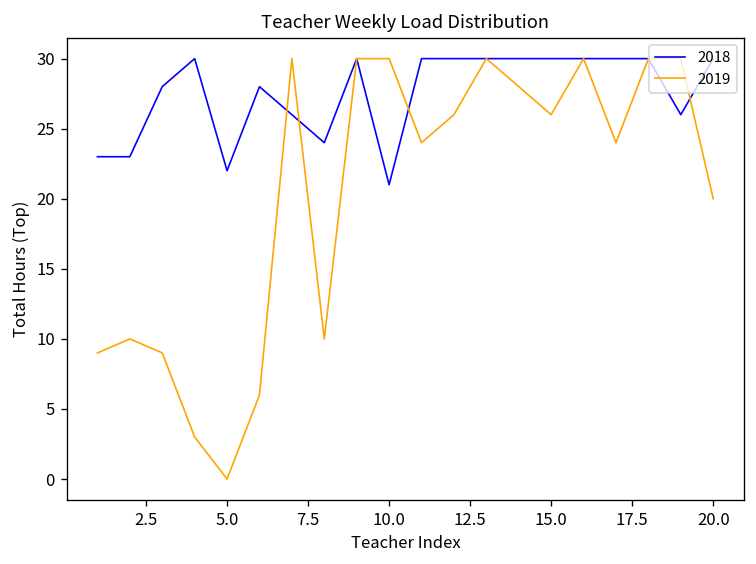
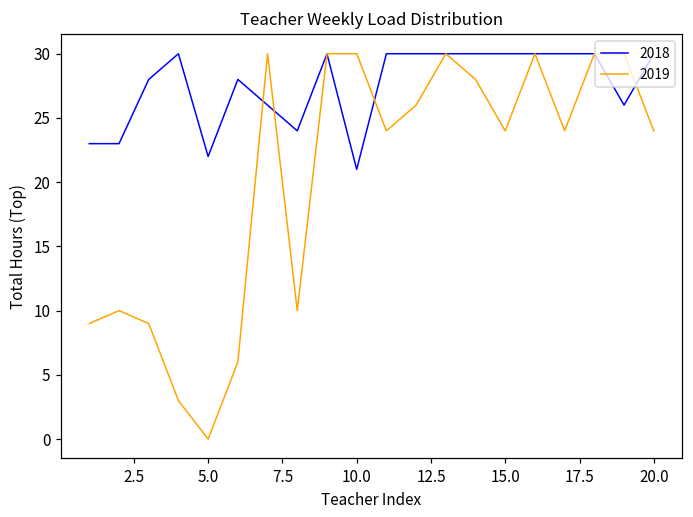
2019, 15.0: 26 -> 24
2019, 20.0: 20 -> 24
